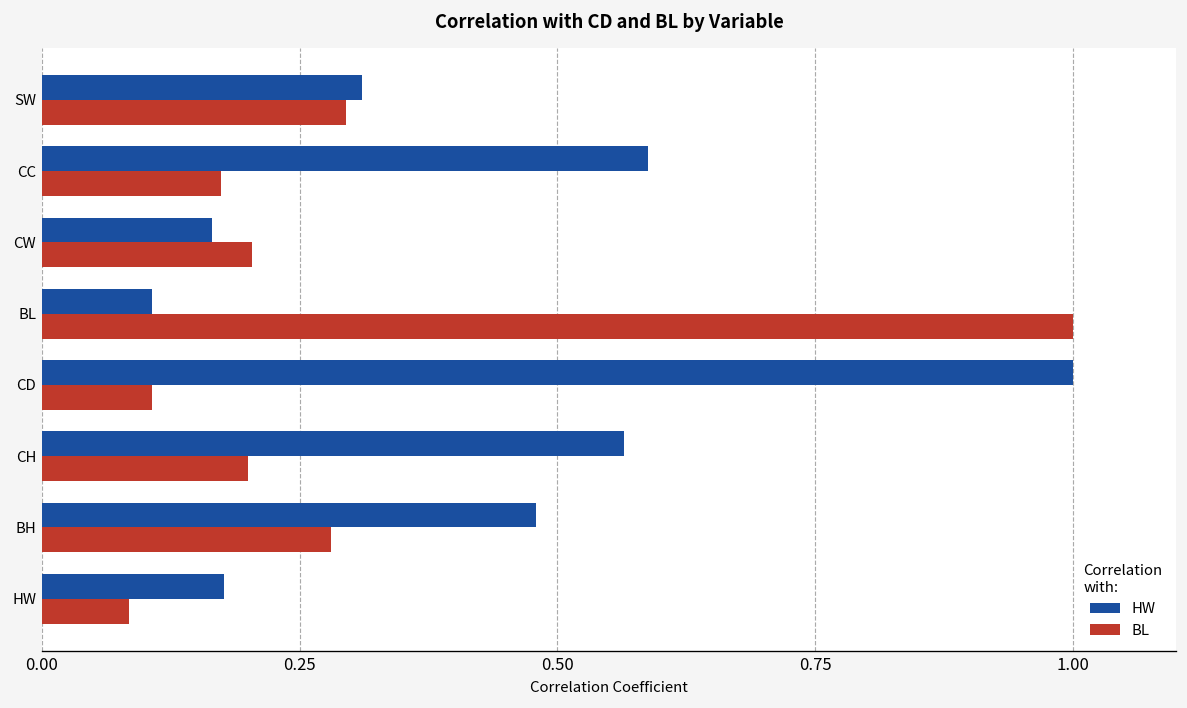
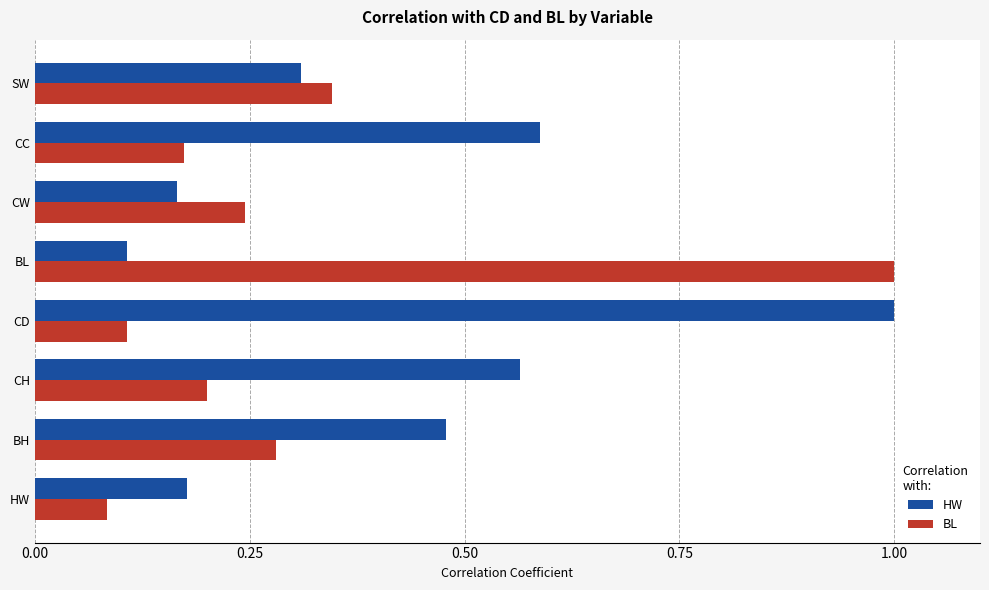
BL, SW: 0.30 -> 0.35
BL, CW: 0.20 -> 0.25
